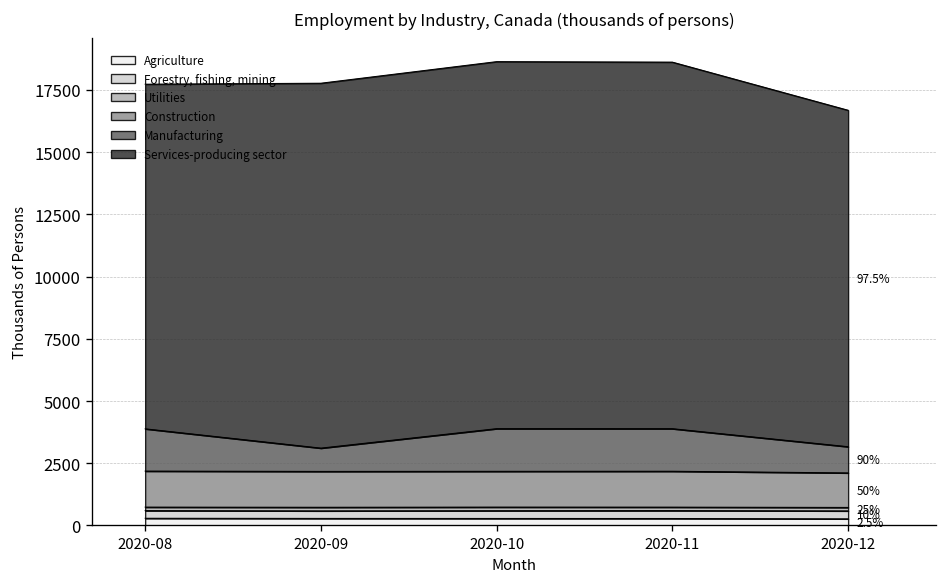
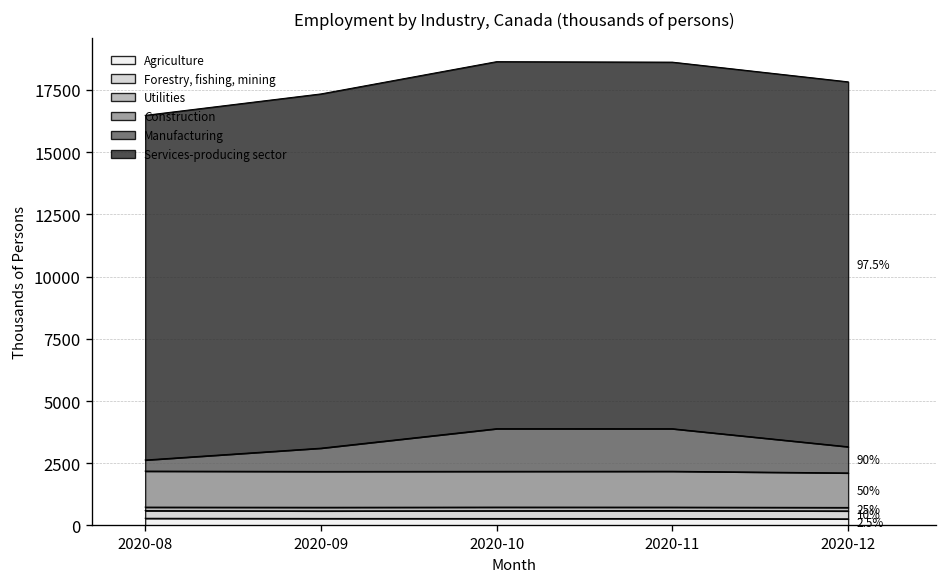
Manufacturing, 2020-08: 1700 -> 400
Services-producing sector, 2020-09: 14700 -> 14200
Services-producing sector, 2020-12: 13500 -> 14700
